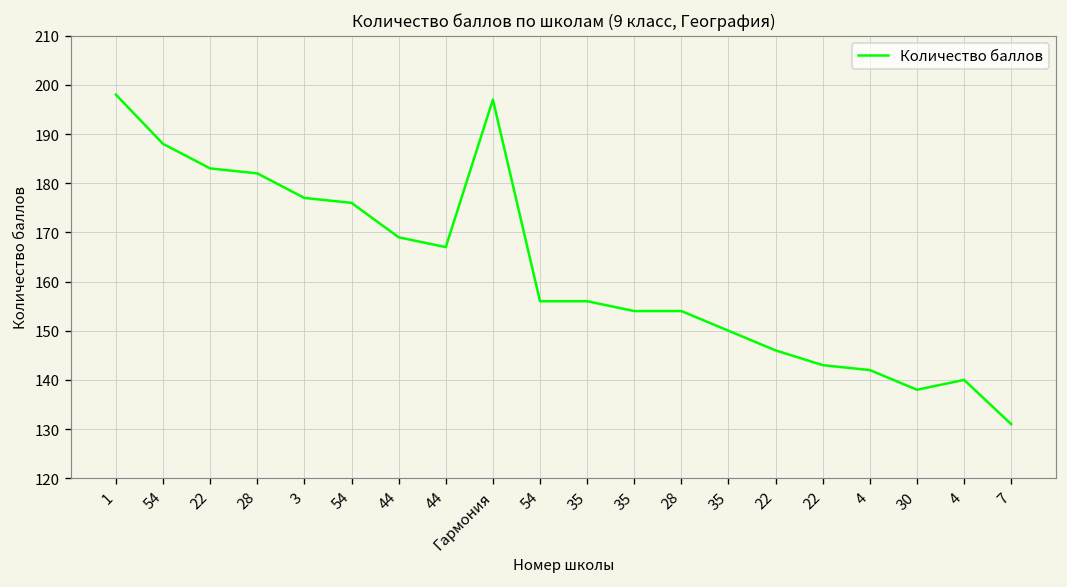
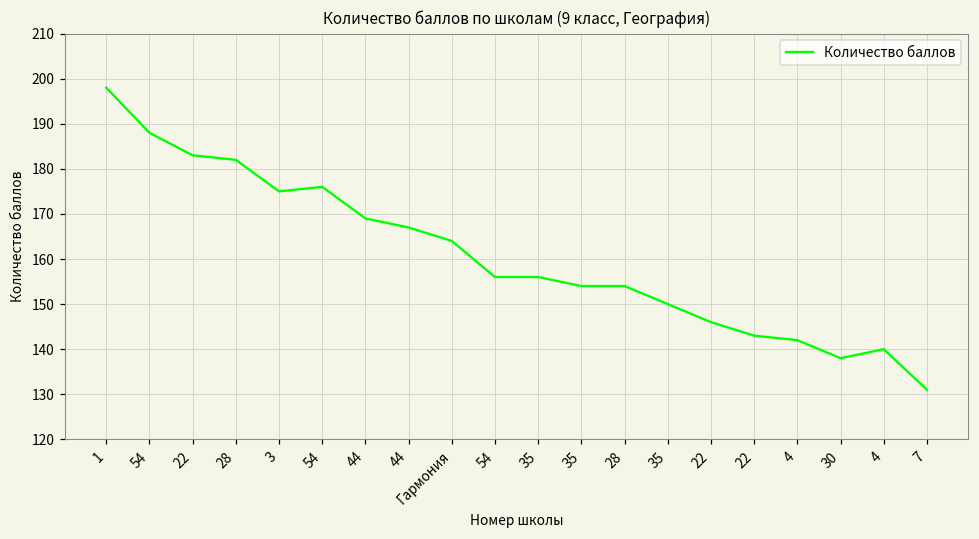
3: 177 -> 175
Гармония: 197 -> 164
